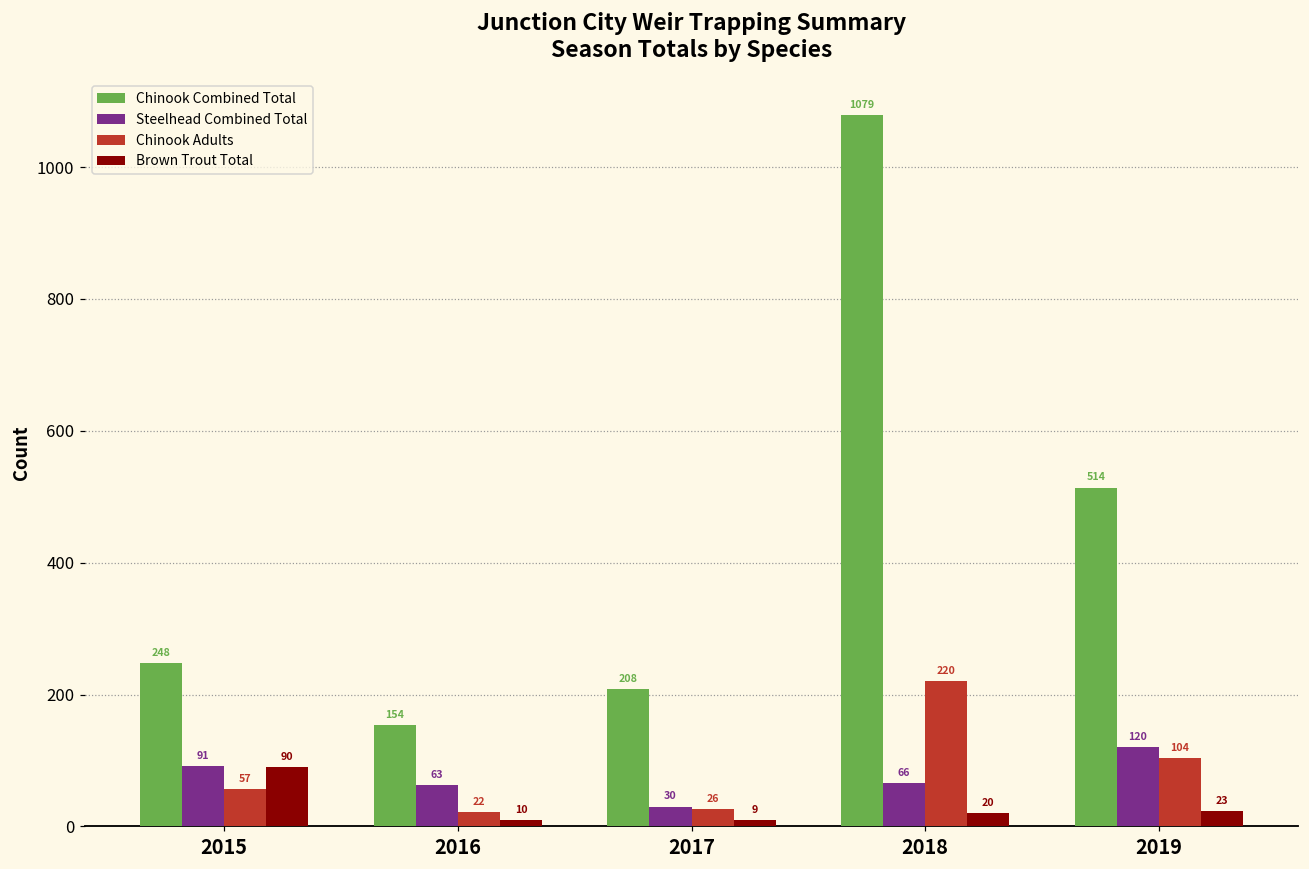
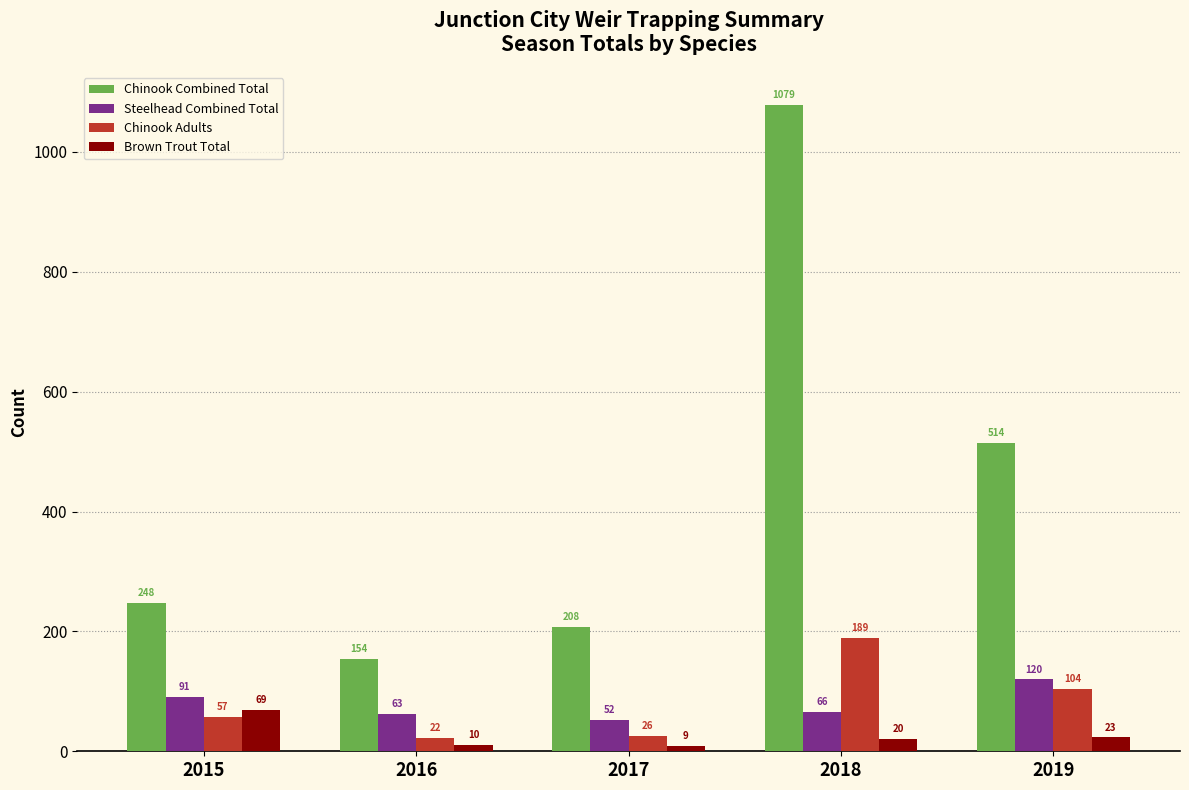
Brown Trout Total, 2015: 90 -> 69
Steelhead Combined Total, 2017: 30 -> 52
Chinook Adults, 2018: 220 -> 189
